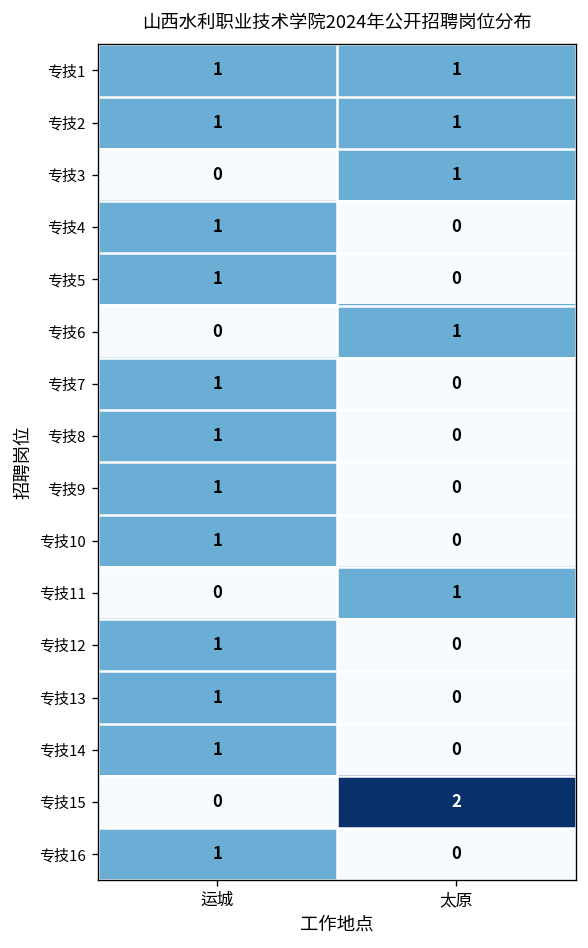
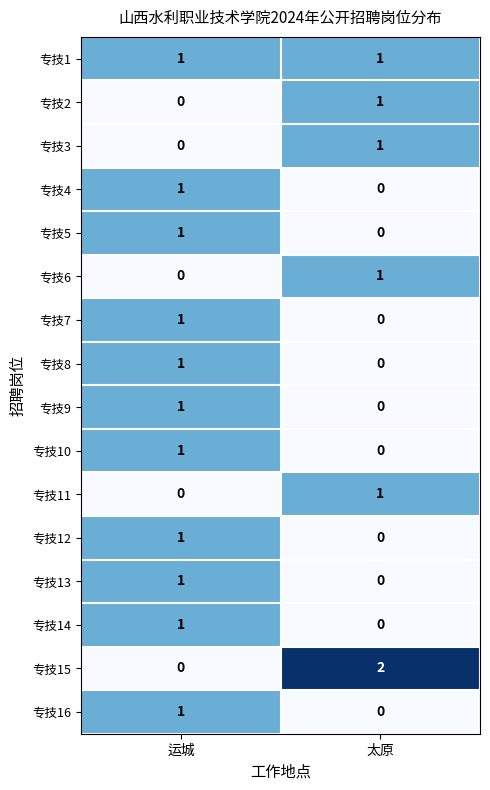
专技2, 运城: 1 -> 0
